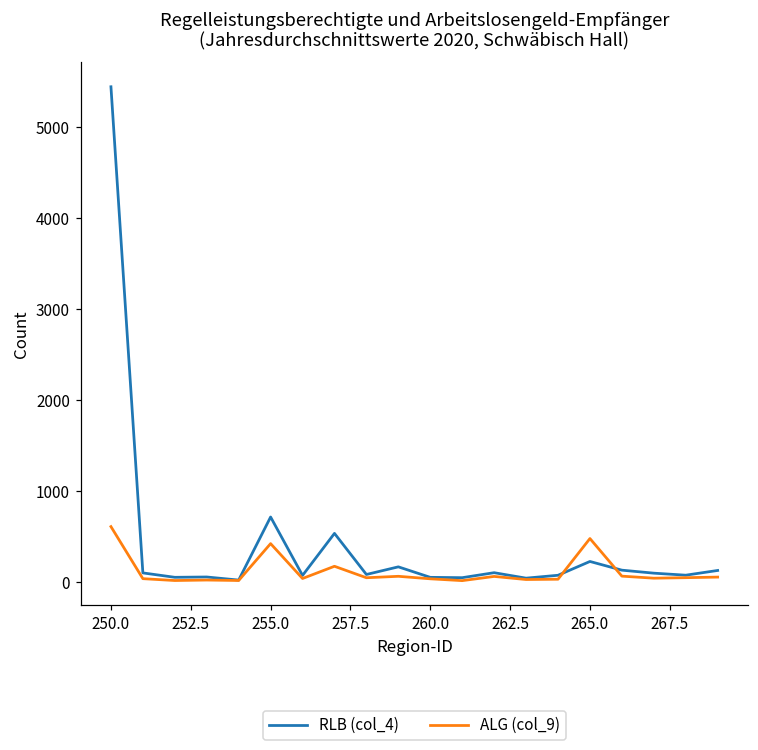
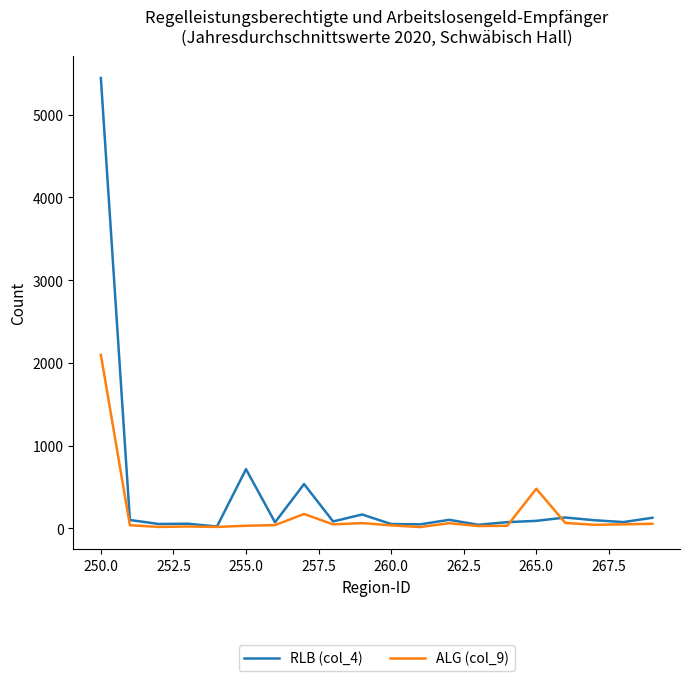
ALG (col_9), 250.0: 600 -> 2100
ALG (col_9), 255.0: 400 -> 0
RLB (col_4), 265.0: 200 -> 100
